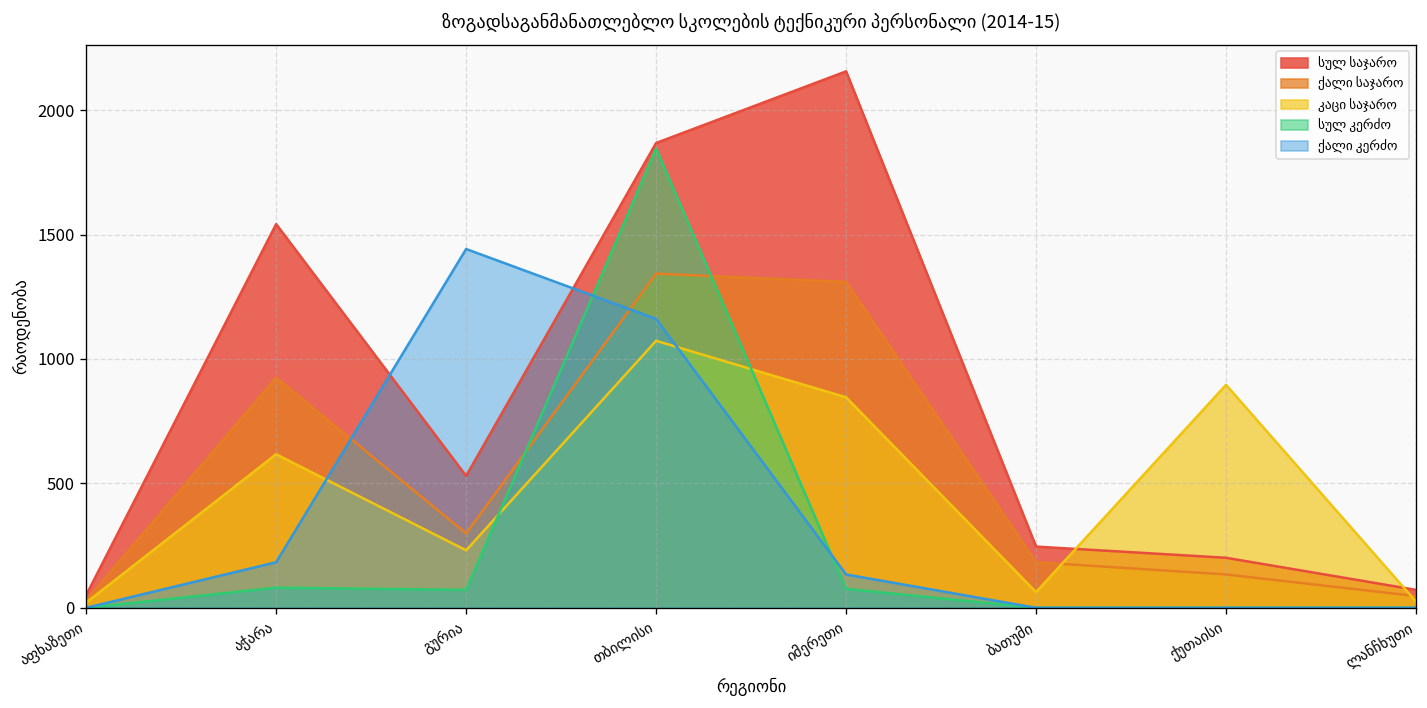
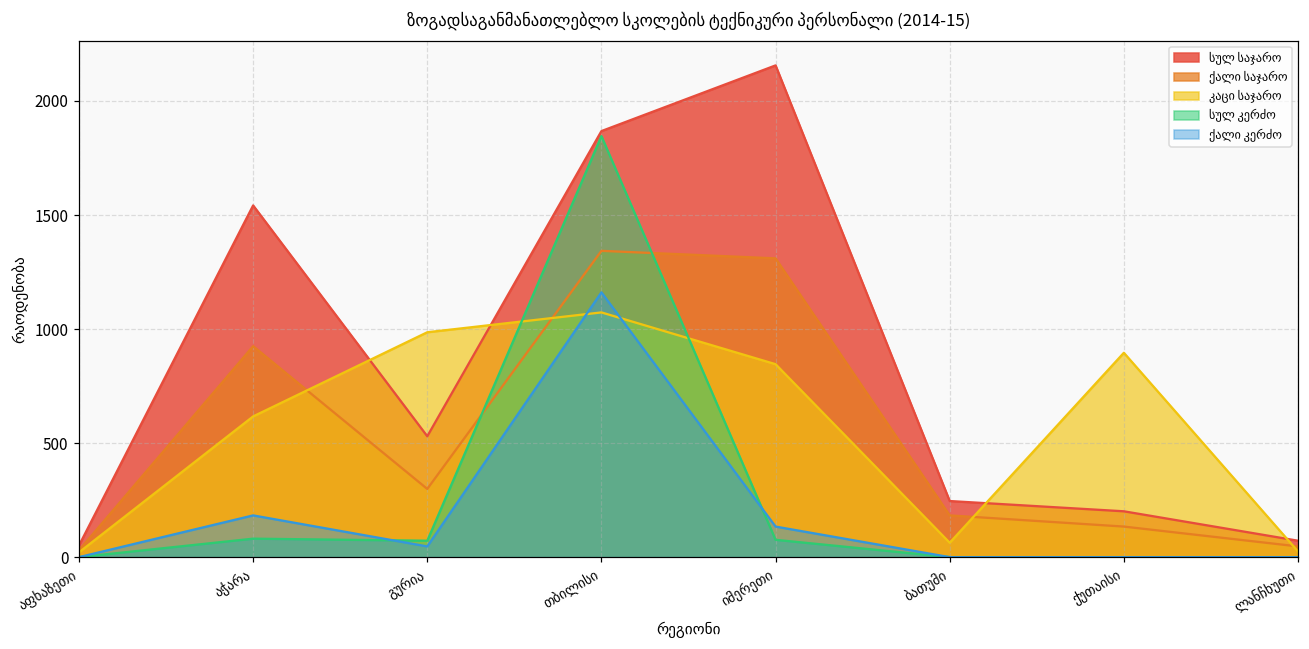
კაცი საჯარო, გურია: 230 -> 990
ქალი კერძო, გურია: 1440 -> 50
